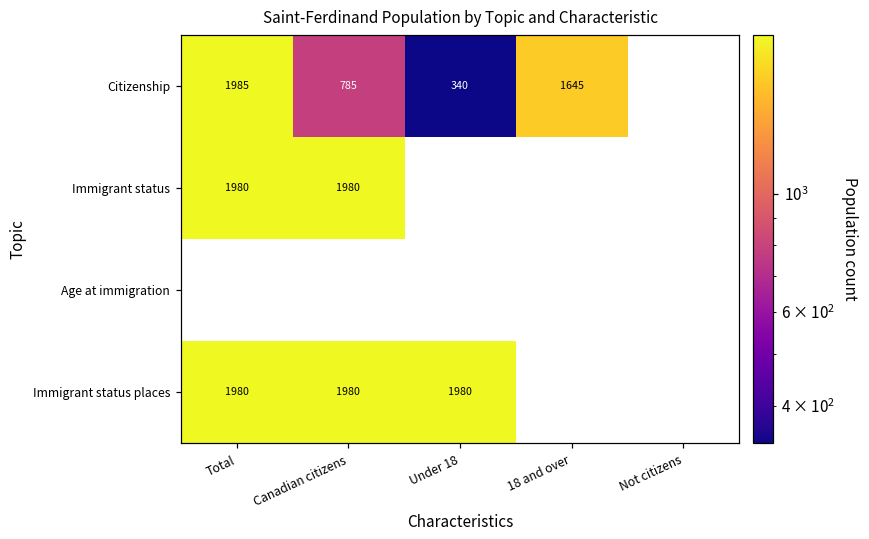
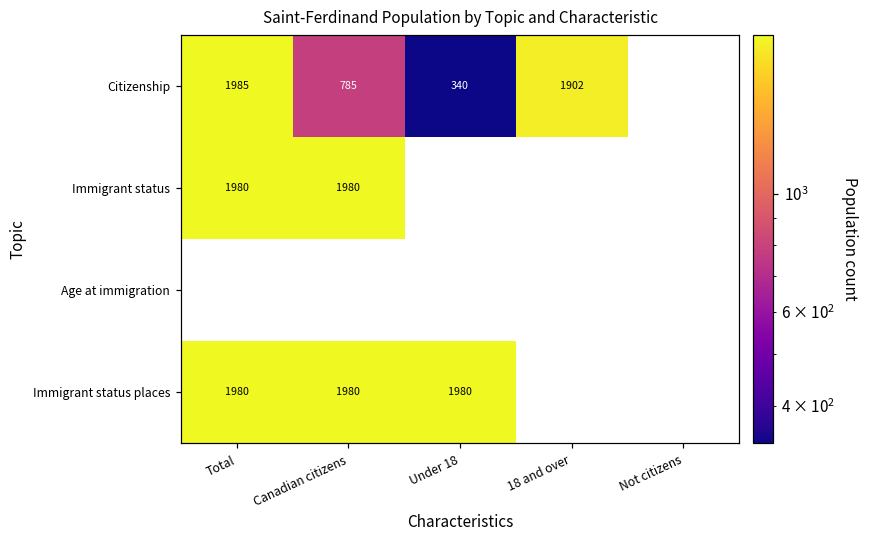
Citizenship, 18 and over: 1645 -> 1902
